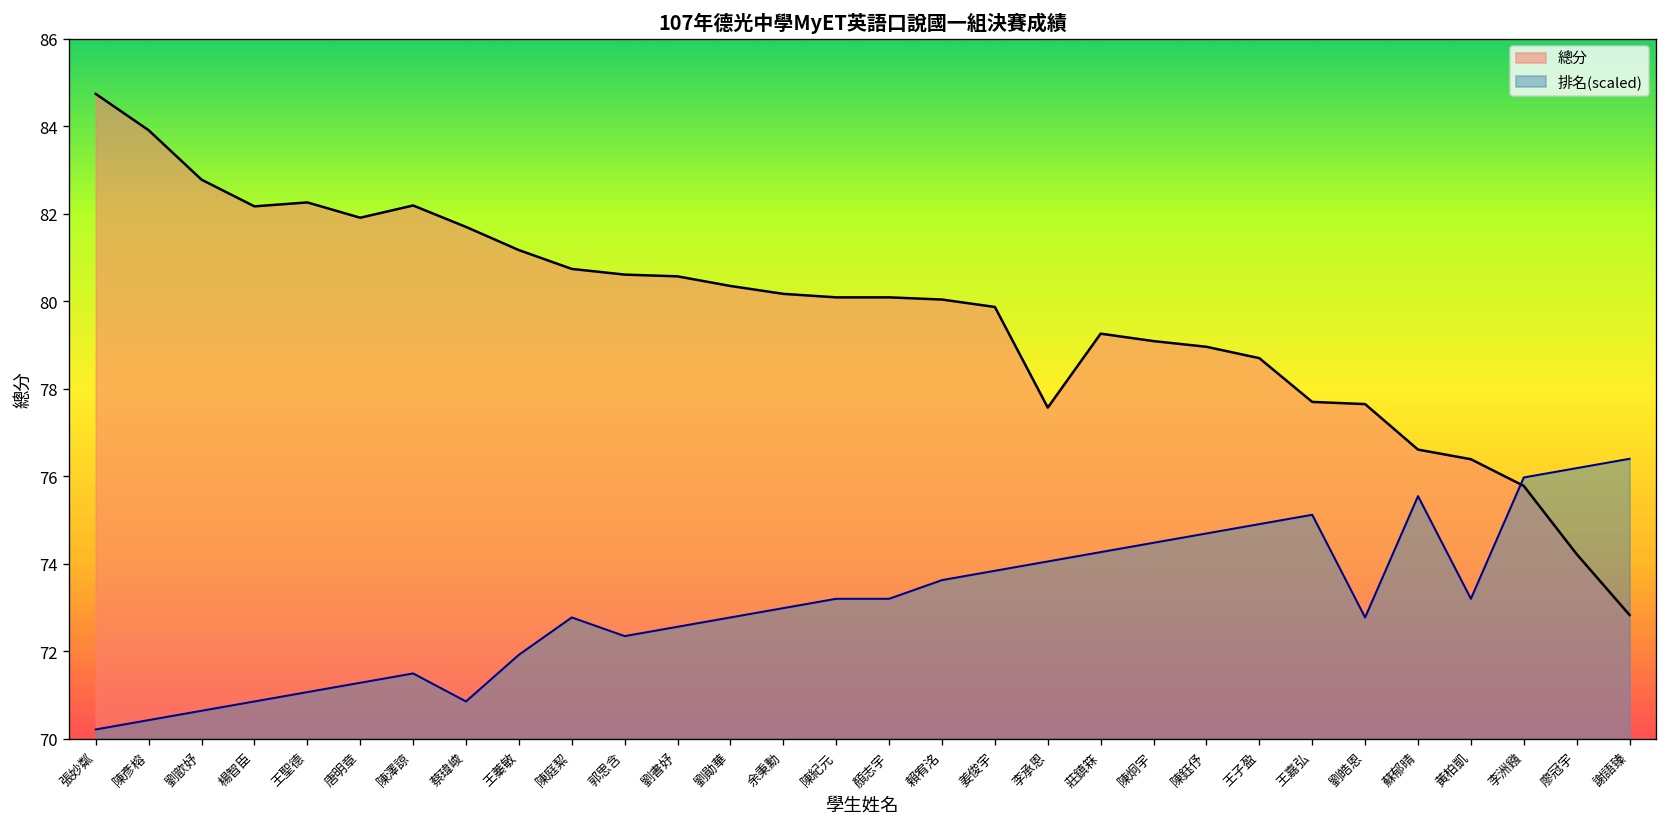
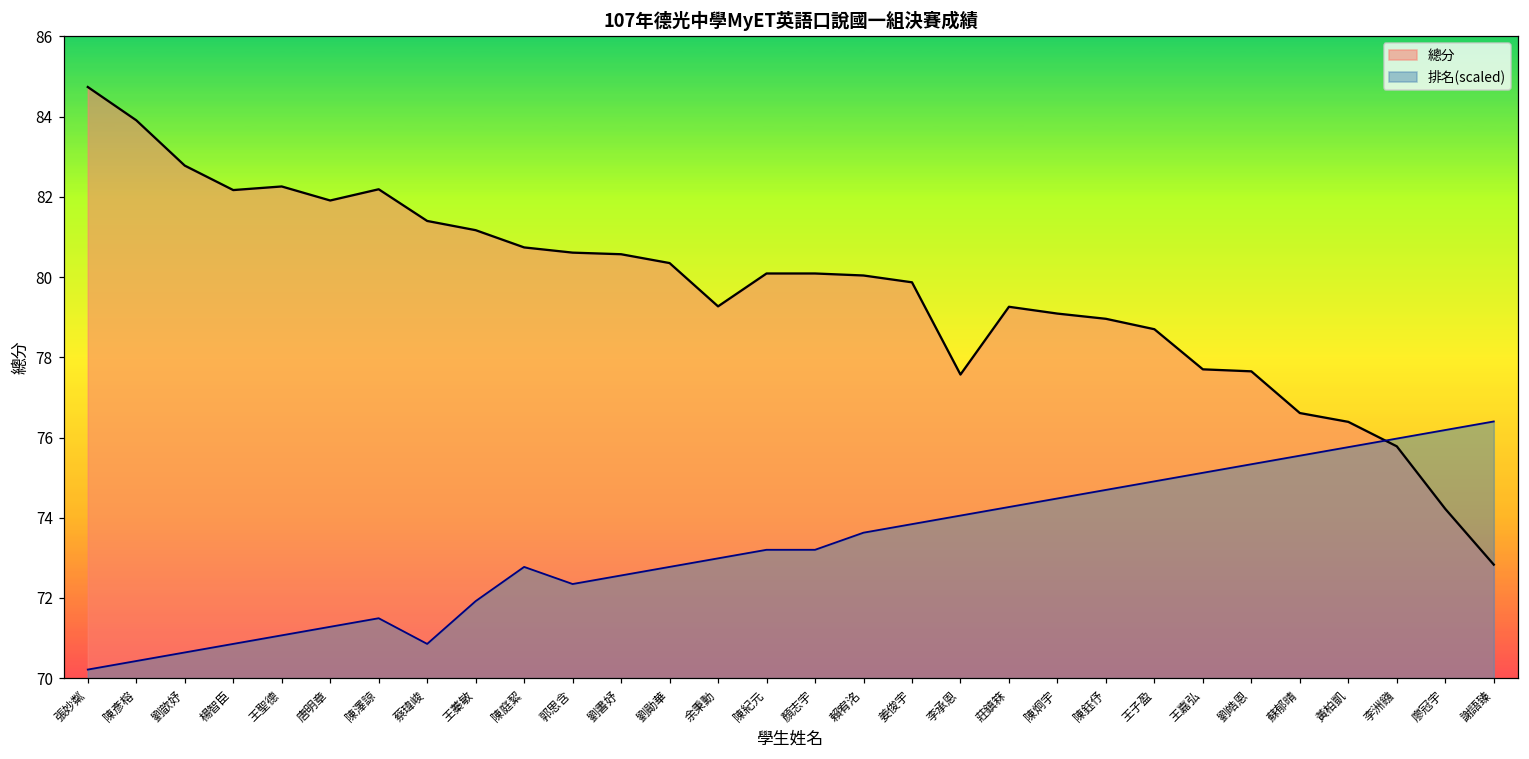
總分, 蔡瑋峻: 81.7 -> 81.4
總分, 余秉勳: 80.2 -> 79.3
排名(scaled), 劉皓恩: 72.8 -> 75.3
排名(scaled), 黃柏凱: 73.2 -> 75.8
